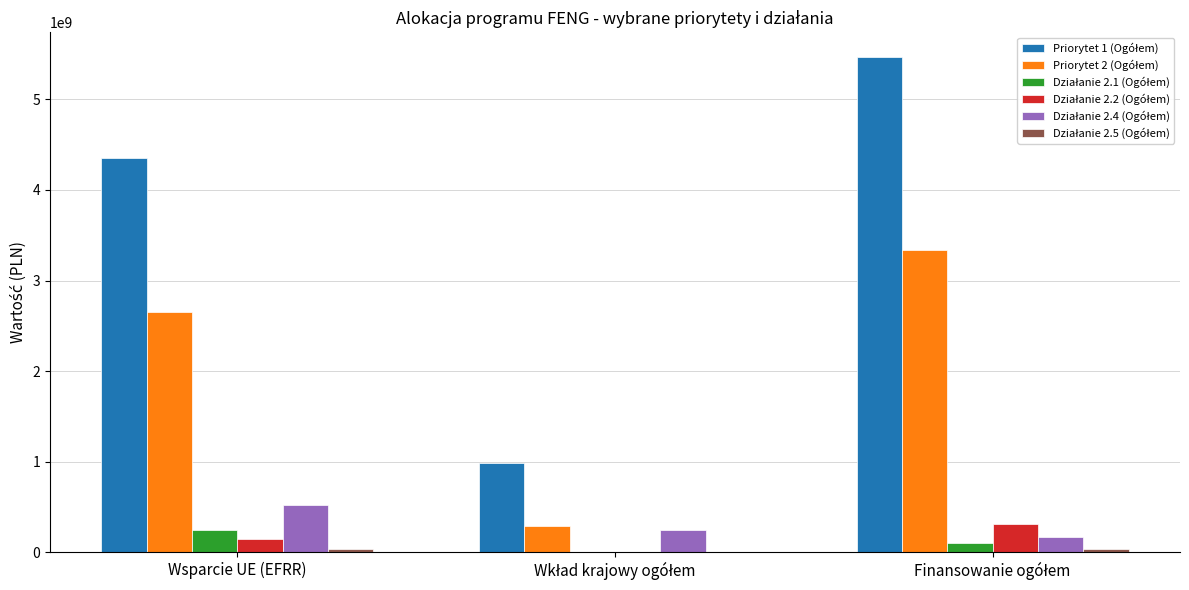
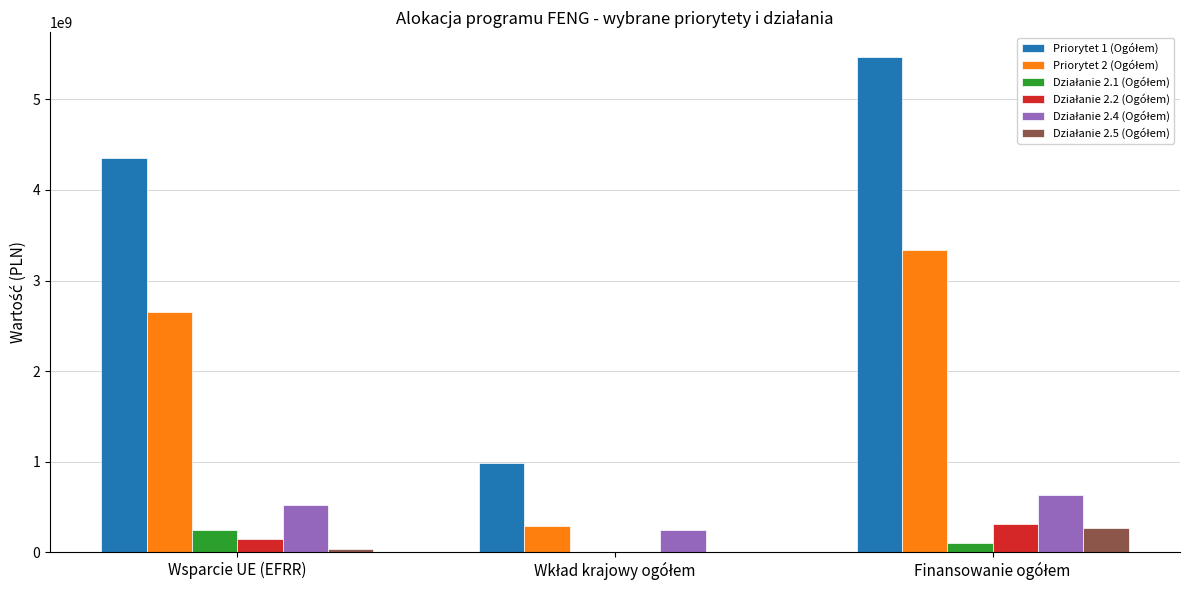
Działanie 2.4 (Ogółem), Finansowanie ogółem: 200000000 -> 600000000
Działanie 2.5 (Ogółem), Finansowanie ogółem: 0 -> 300000000
